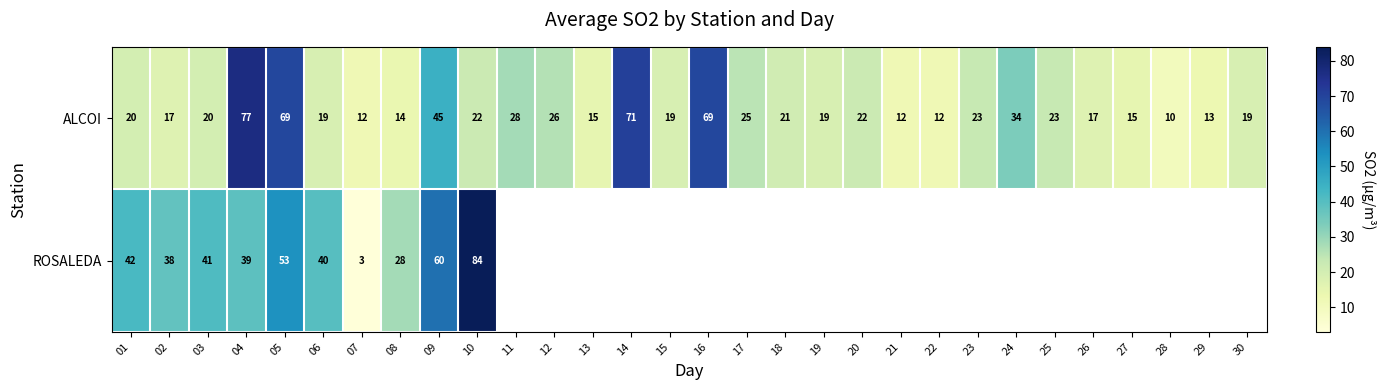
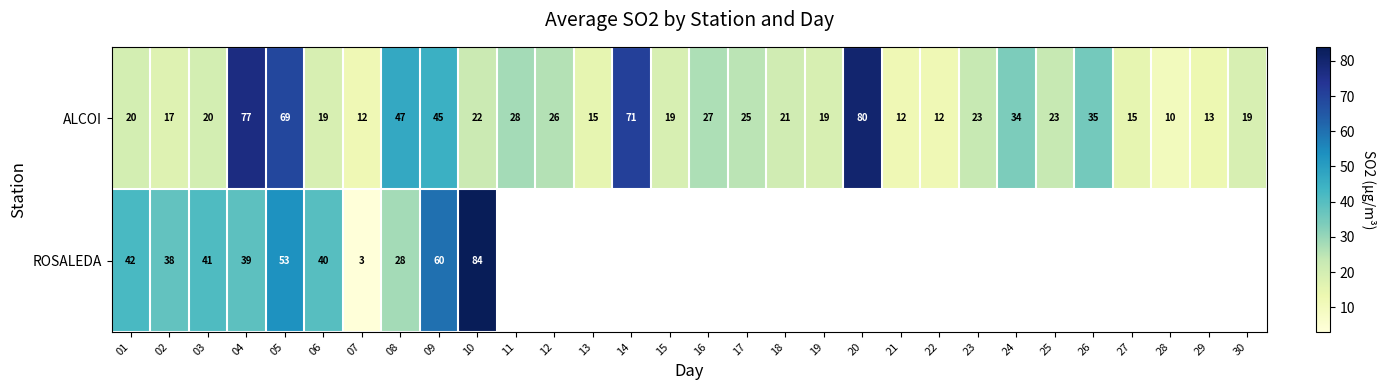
ALCOI, 08: 14 -> 47
ALCOI, 16: 69 -> 27
ALCOI, 20: 22 -> 80
ALCOI, 26: 17 -> 35
